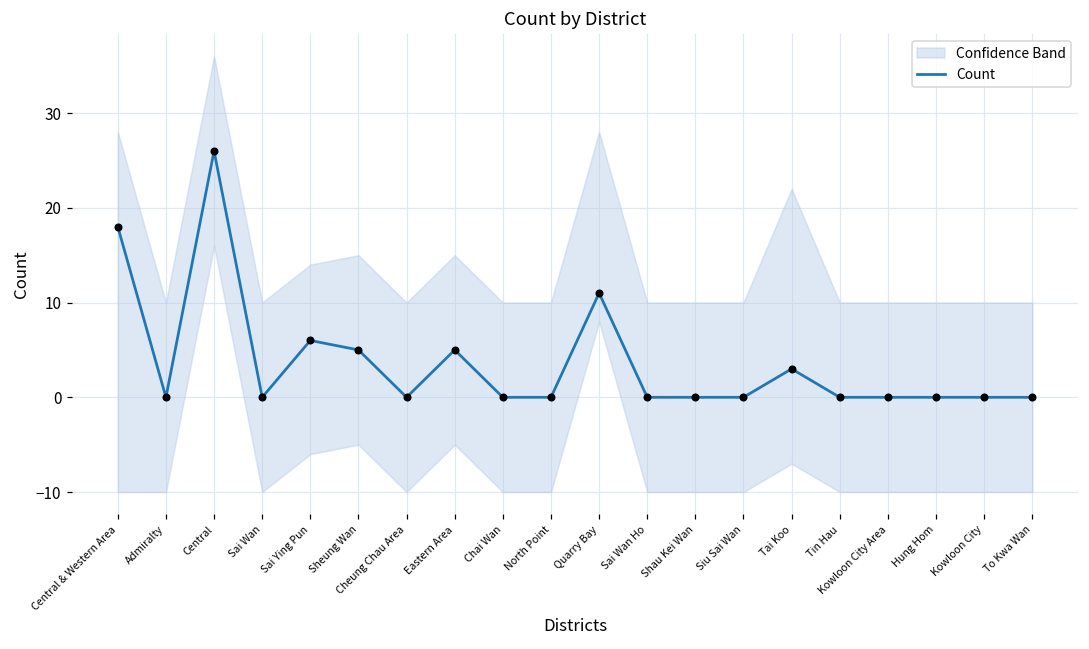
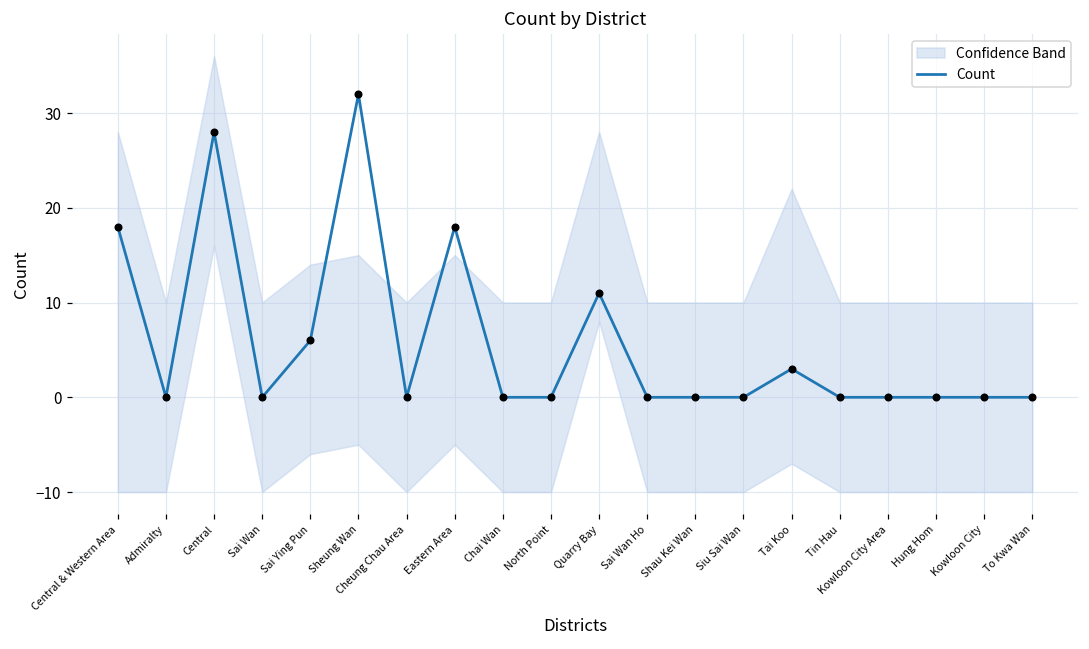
Count, Central: 26 -> 28
Count, Sheung Wan: 5 -> 32
Count, Eastern Area: 5 -> 18
